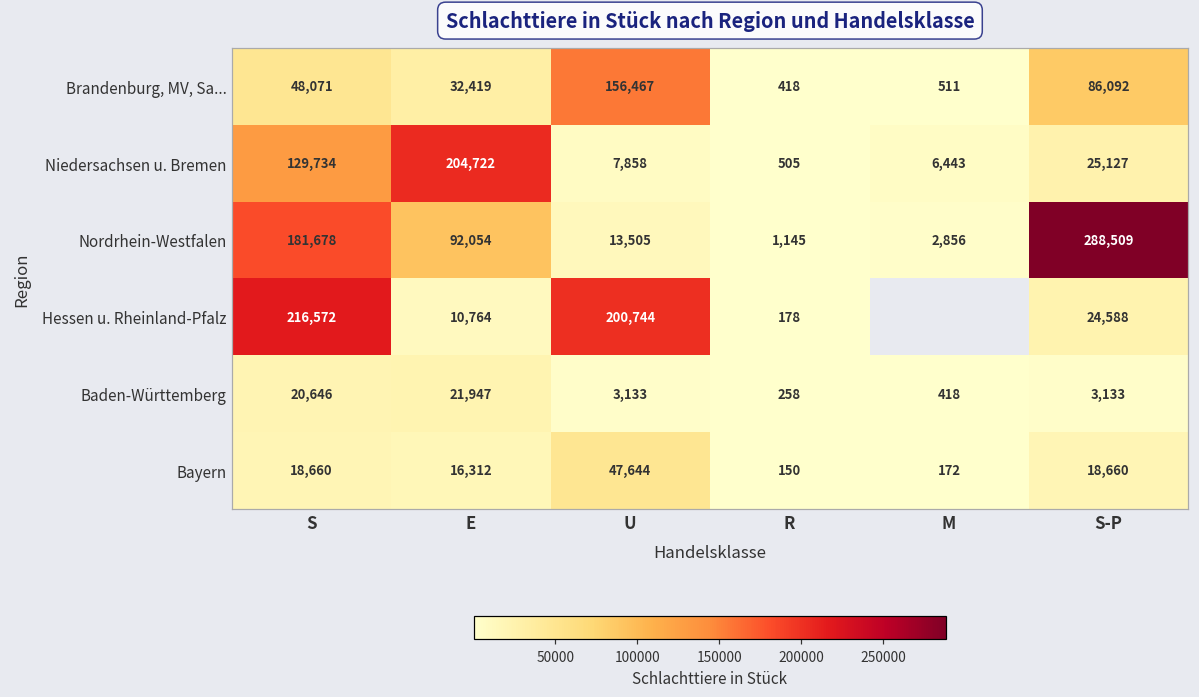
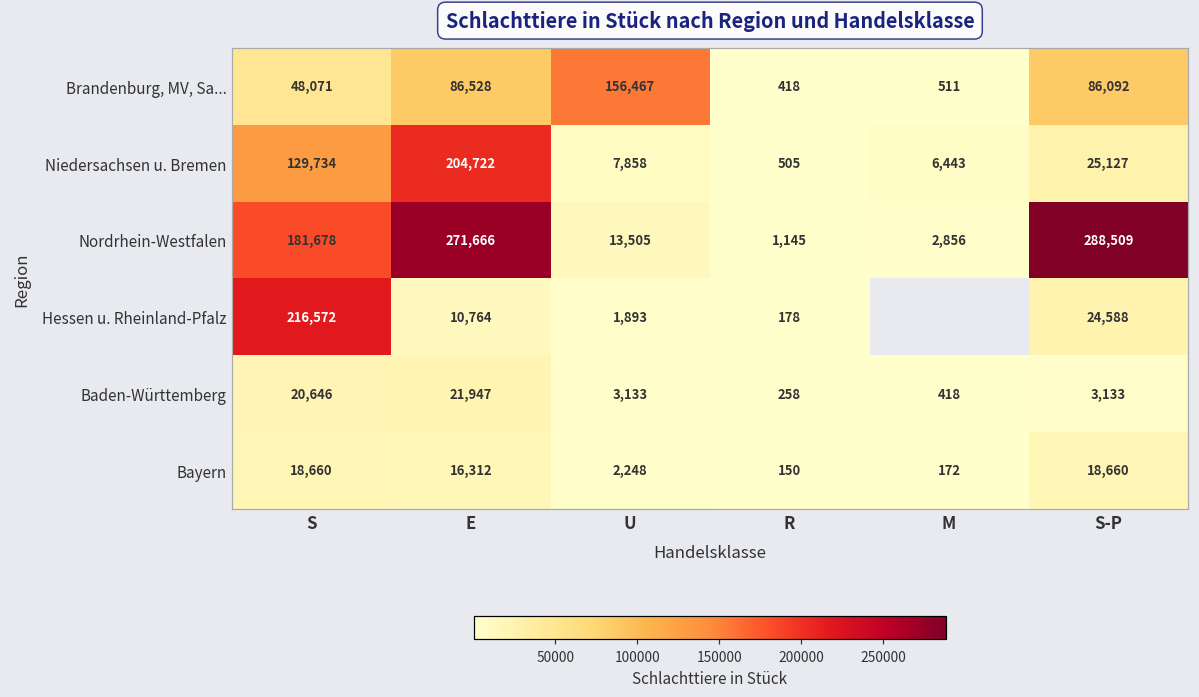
Brandenburg, MV, Sa..., E: 32,419 -> 86,528
Nordrhein-Westfalen, E: 92,054 -> 271,666
Hessen u. Rheinland-Pfalz, U: 200,744 -> 1,893
Bayern, U: 47,644 -> 2,248
